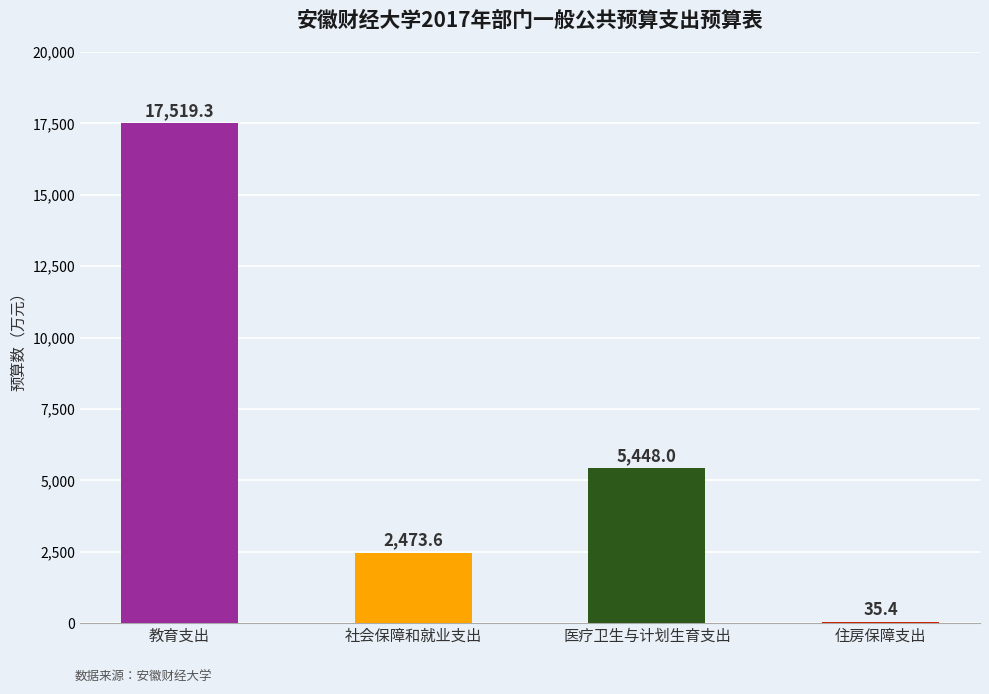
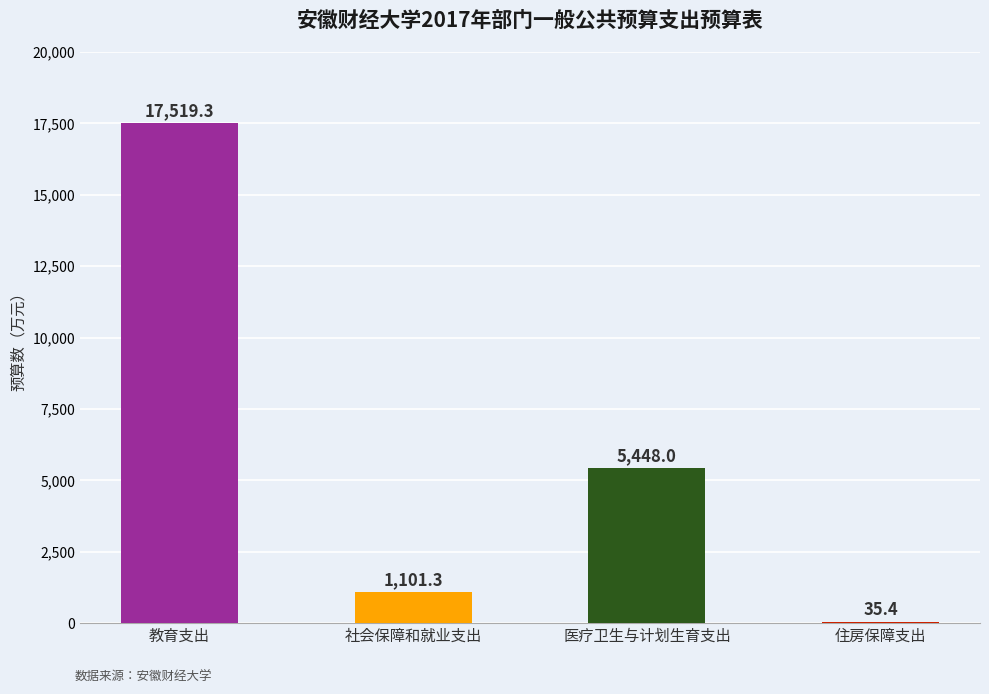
社会保障和就业支出: 2,473.6 -> 1,101.3
